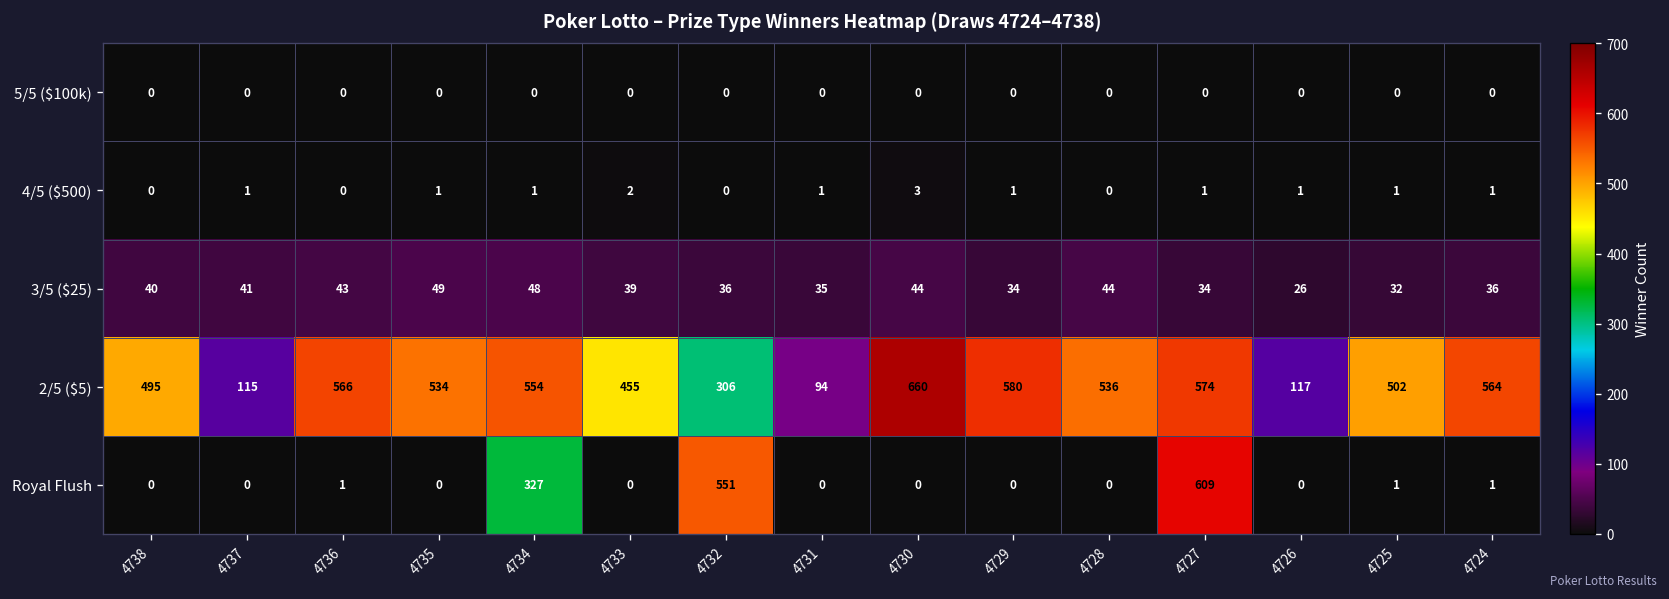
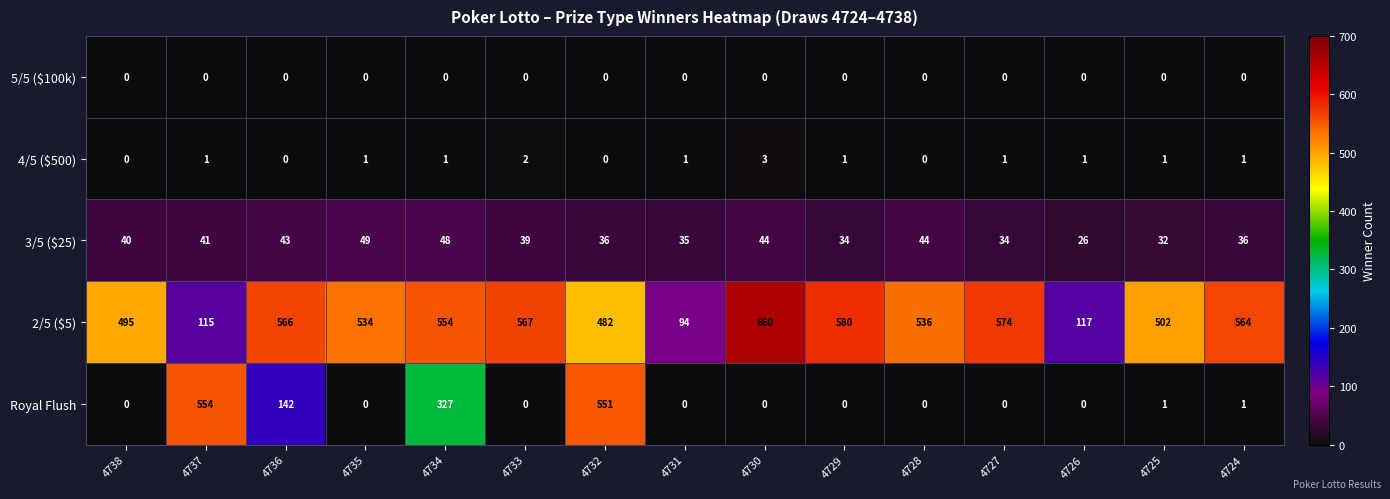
2/5 ($5), 4733: 455 -> 567
2/5 ($5), 4732: 306 -> 482
Royal Flush, 4737: 0 -> 554
Royal Flush, 4736: 1 -> 142
Royal Flush, 4727: 609 -> 0
